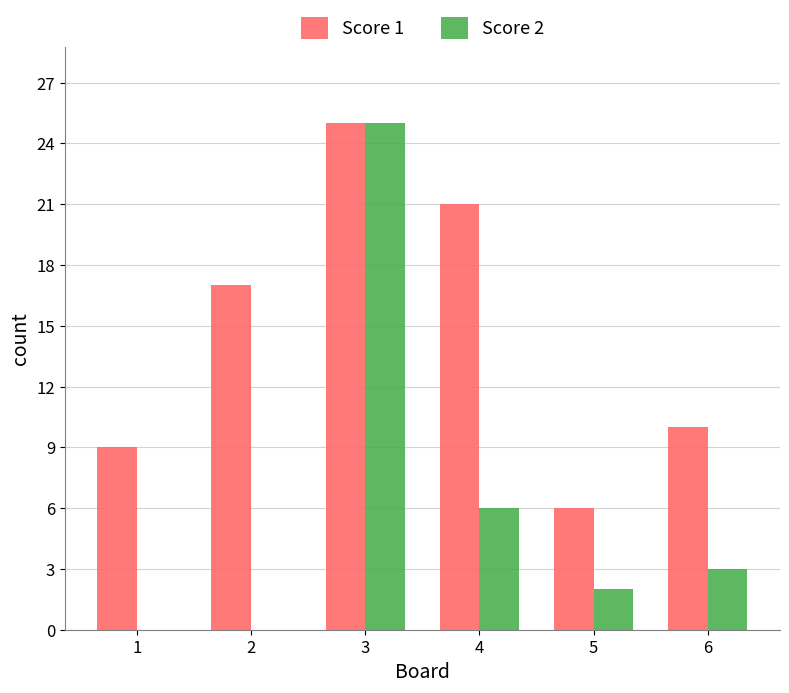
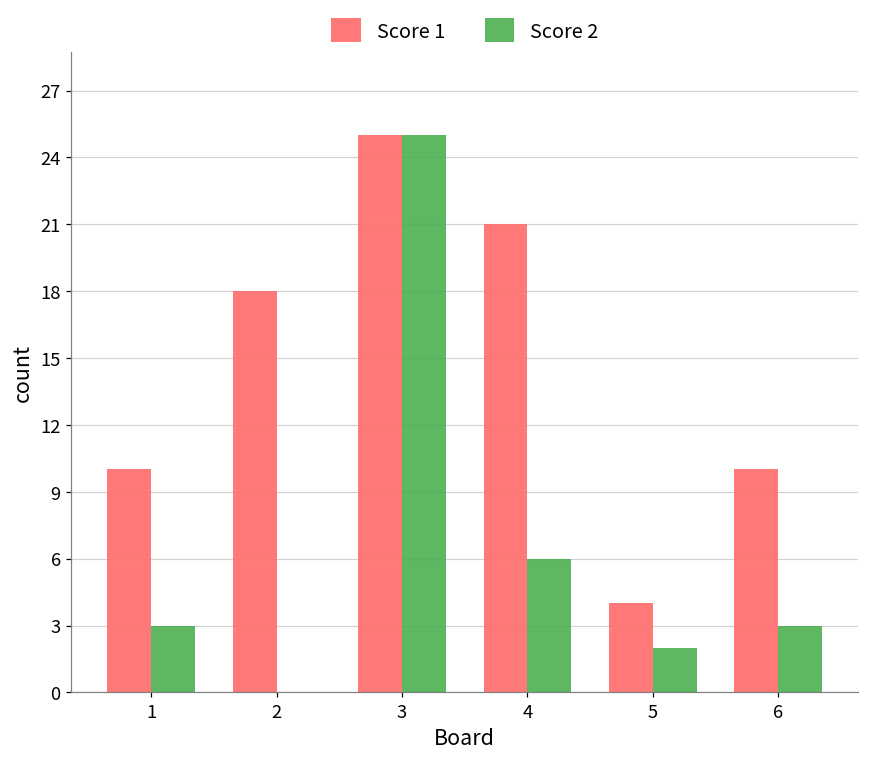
Score 1, 1: 9 -> 10
Score 2, 1: 0 -> 3
Score 1, 2: 17 -> 18
Score 1, 5: 6 -> 4
